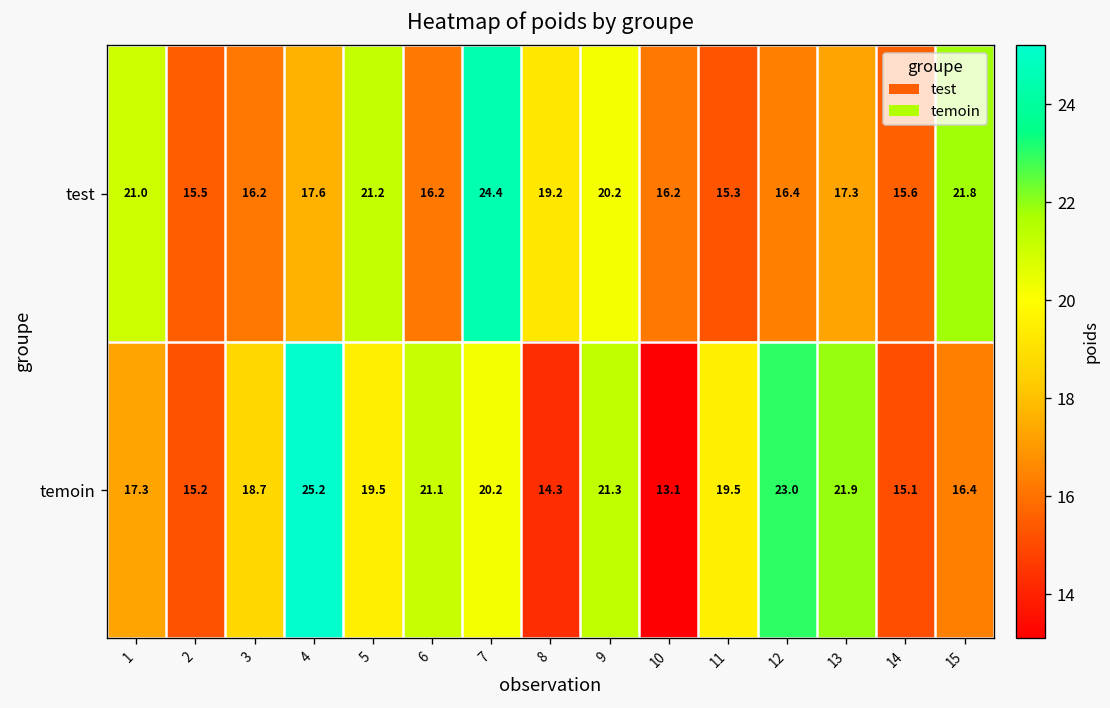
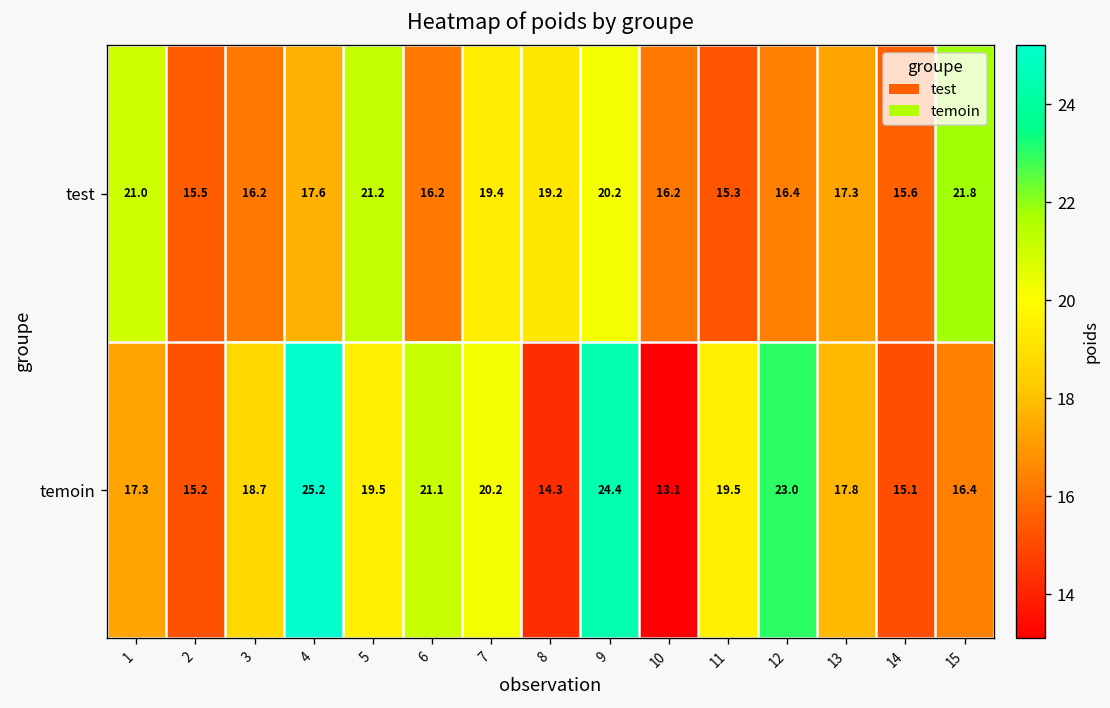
test, 7: 24.4 -> 19.4
temoin, 9: 21.3 -> 24.4
temoin, 13: 21.9 -> 17.8
